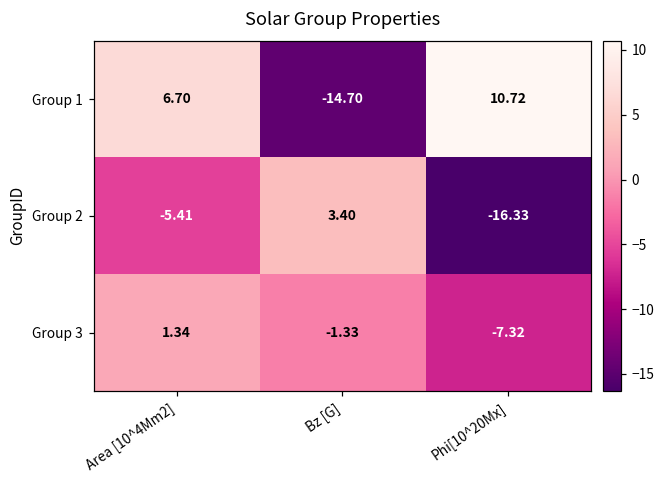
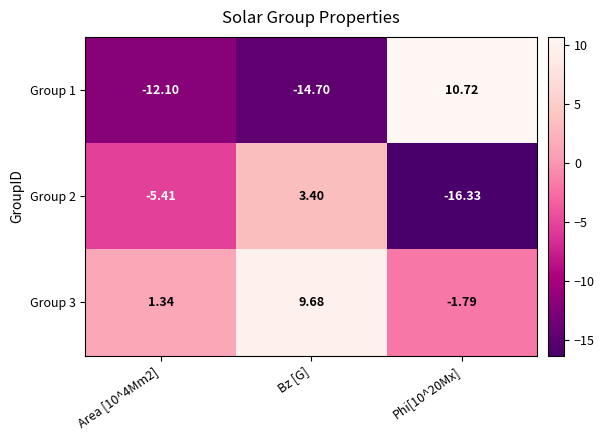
Group 1, Area [10^4Mm2]: 6.70 -> -12.10
Group 3, Bz [G]: -1.33 -> 9.68
Group 3, Phi[10^20Mx]: -7.32 -> -1.79
